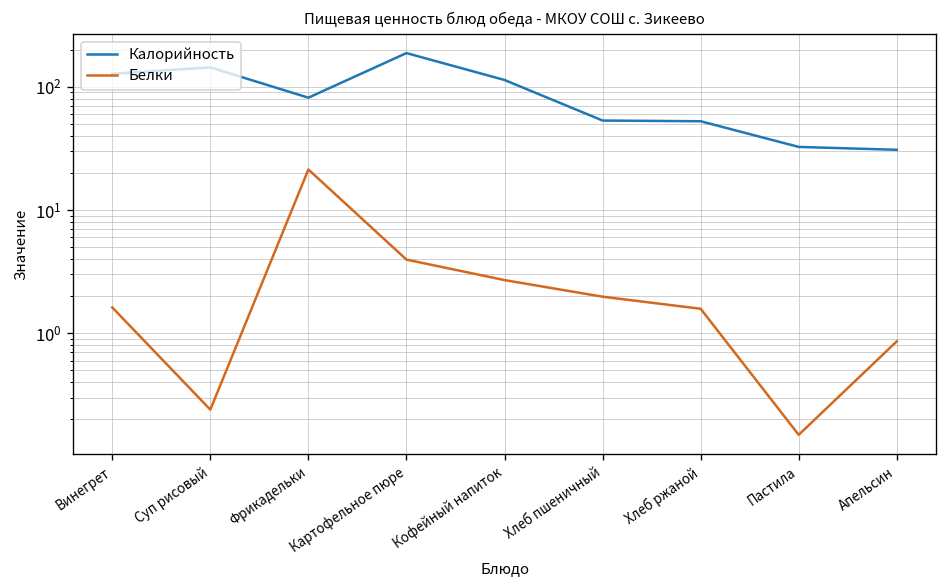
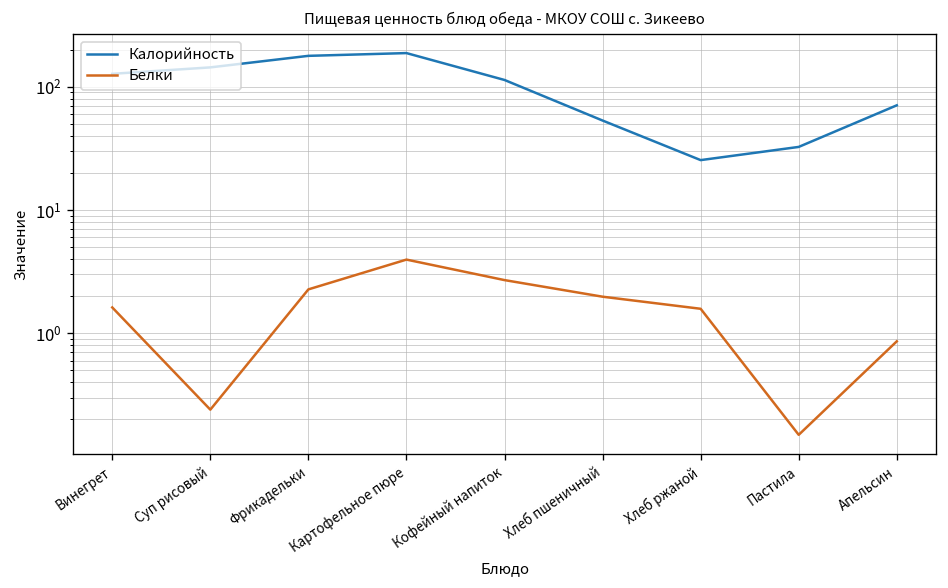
Калорийность, Фрикадельки: 80 -> 180
Белки, Фрикадельки: 21 -> 2.3
Калорийность, Хлеб ржаной: 50 -> 25
Калорийность, Апельсин: 31 -> 70
